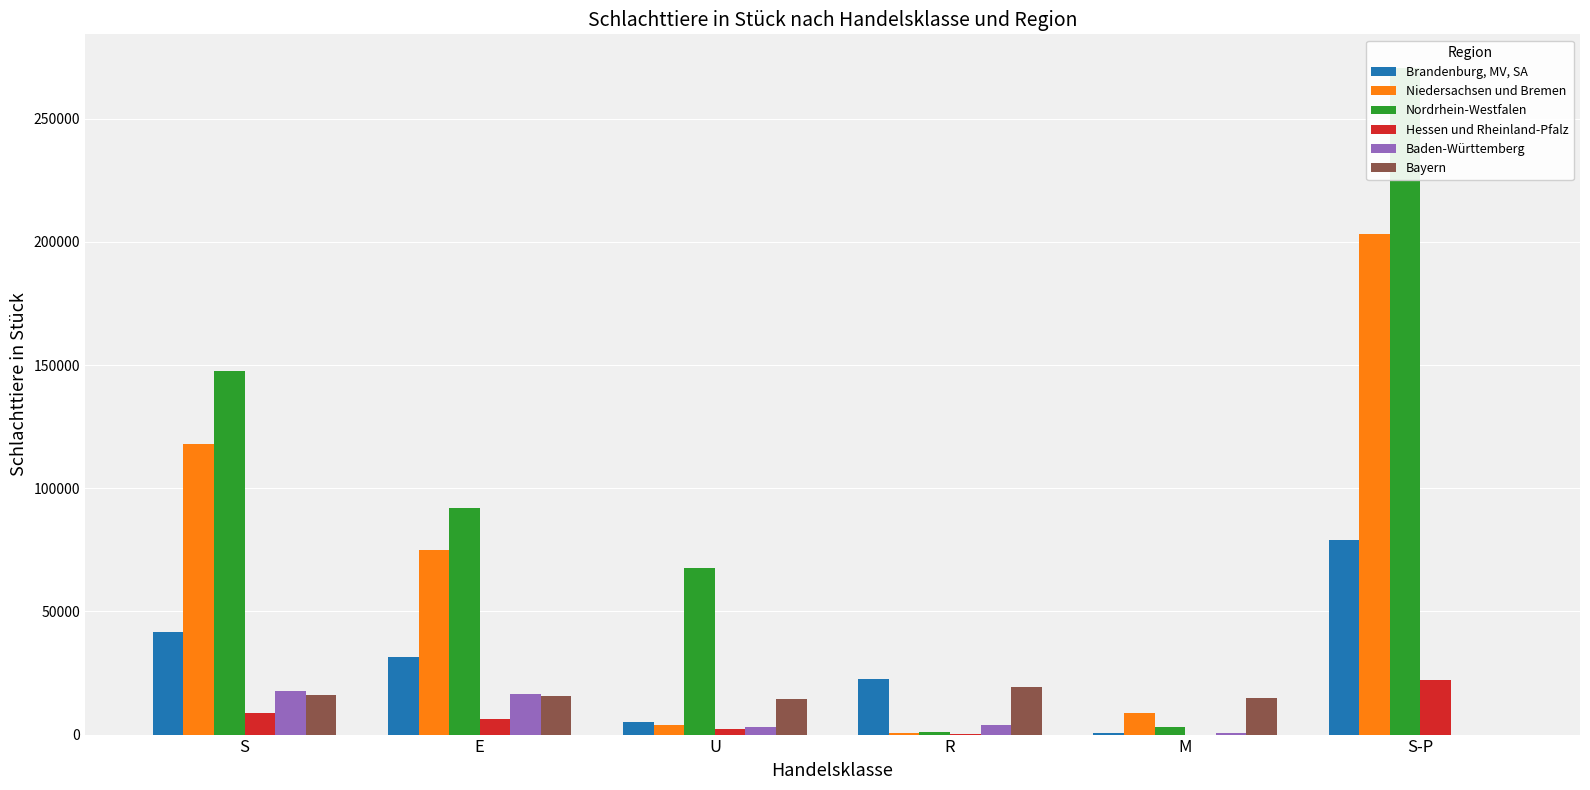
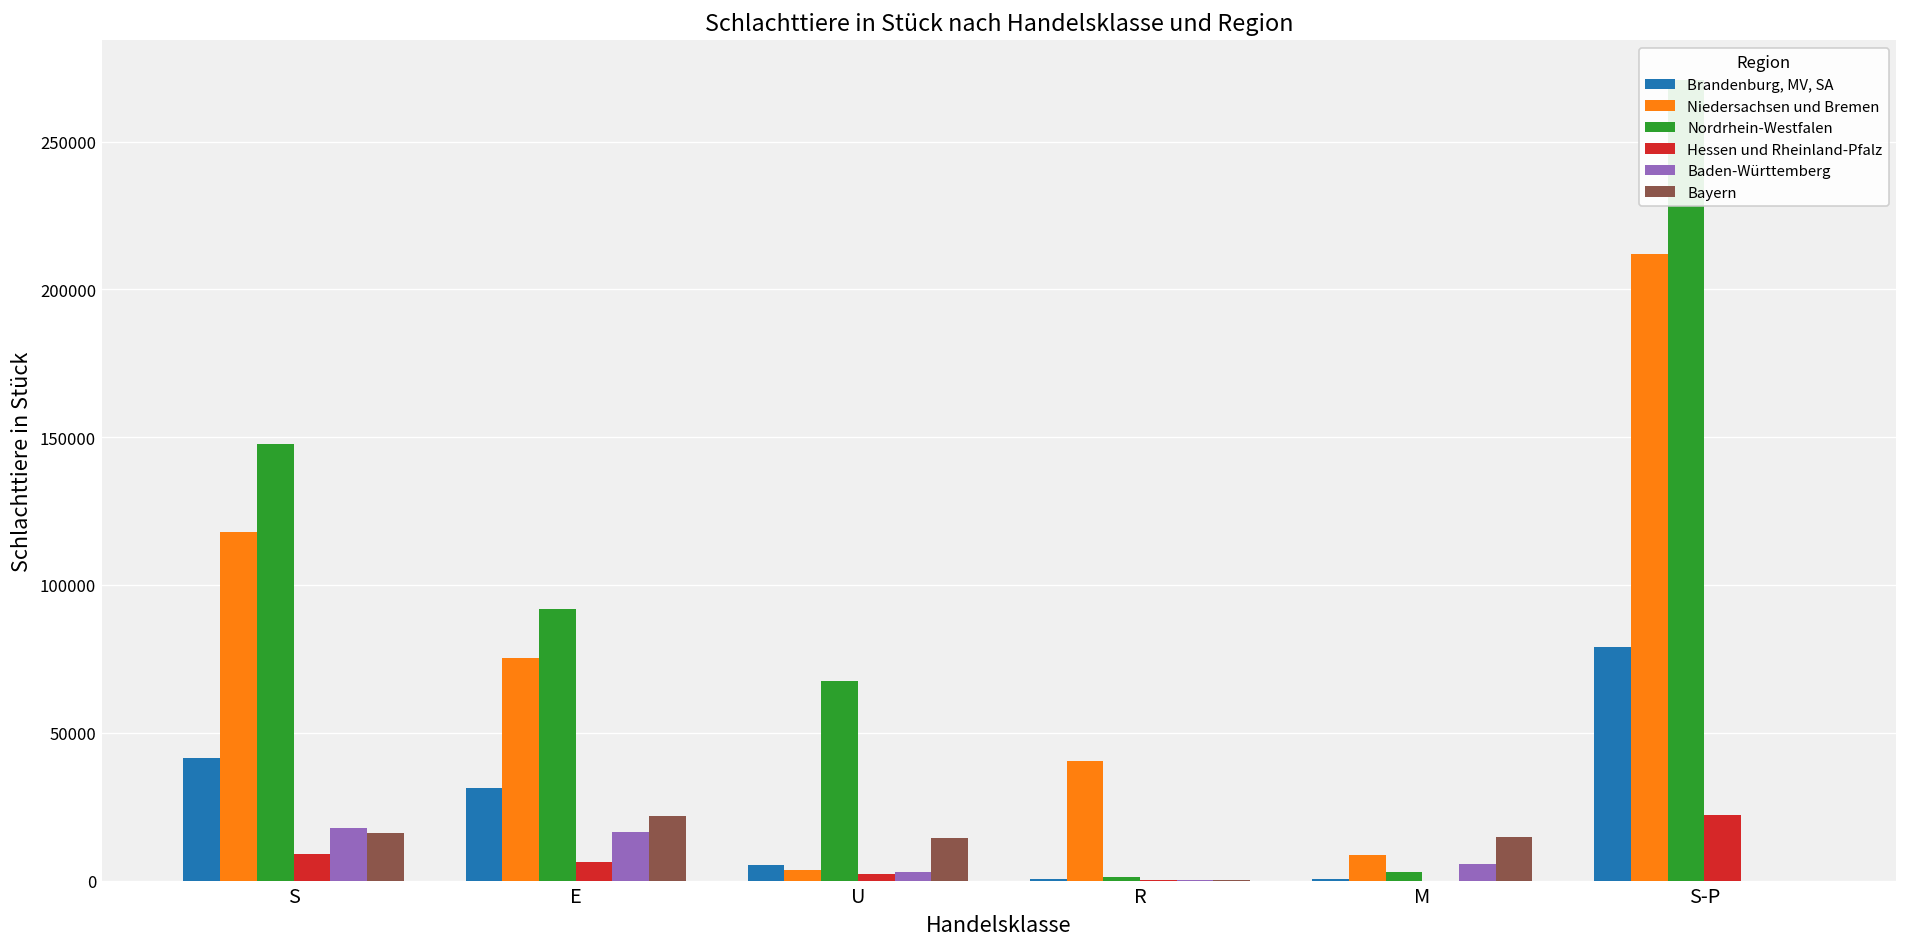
Bayern, E: 16000 -> 22000
Brandenburg, MV, SA, R: 23000 -> 1000
Niedersachsen und Bremen, R: 1000 -> 41000
Baden-Württemberg, R: 4000 -> 0
Bayern, R: 19000 -> 0
Baden-Württemberg, M: 1000 -> 5000
Niedersachsen und Bremen, S-P: 203000 -> 212000
